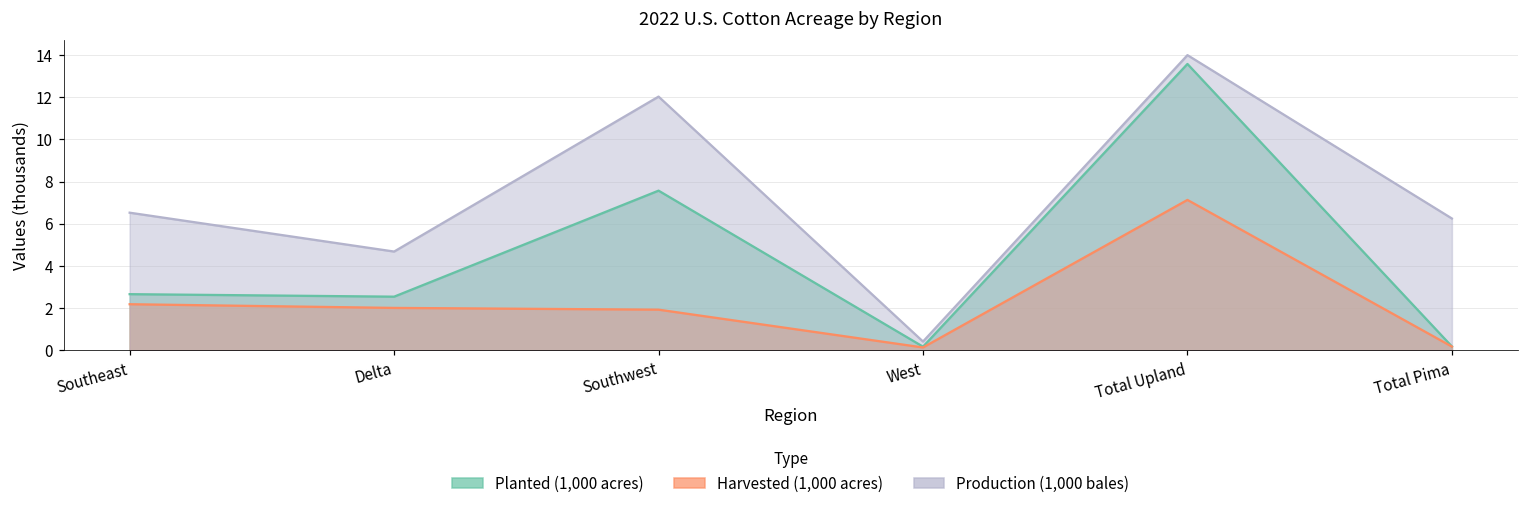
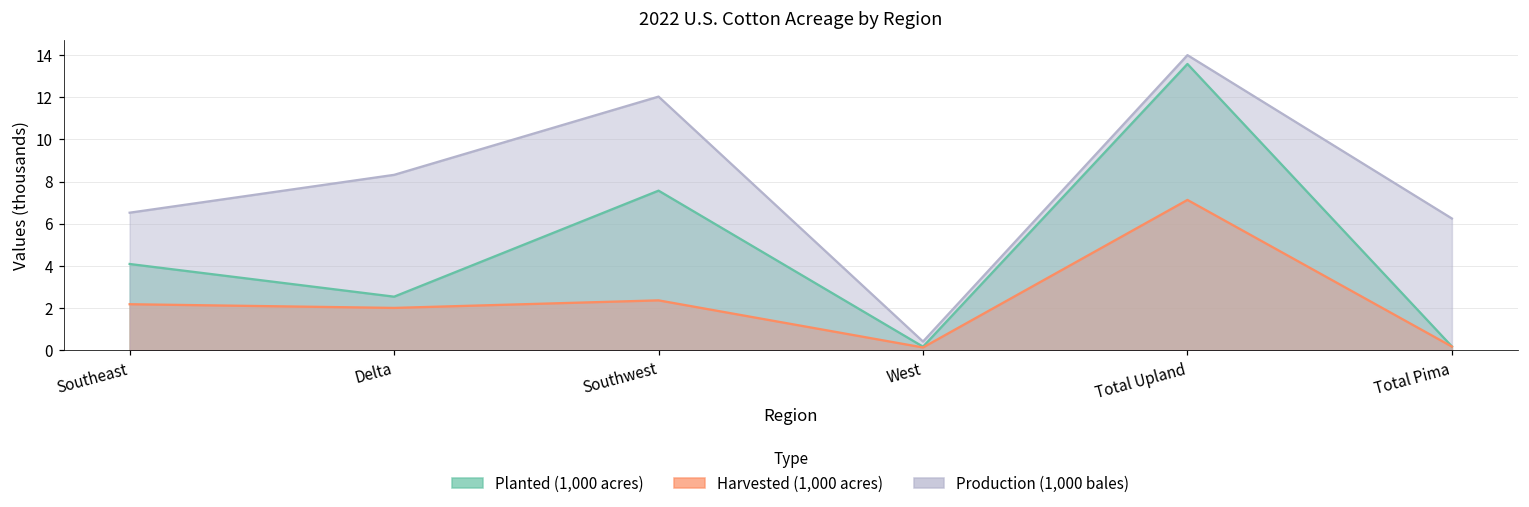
Planted (1,000 acres), Southeast: 2.7 -> 4.1
Production (1,000 bales), Delta: 4.7 -> 8.3
Harvested (1,000 acres), Southwest: 1.9 -> 2.4
